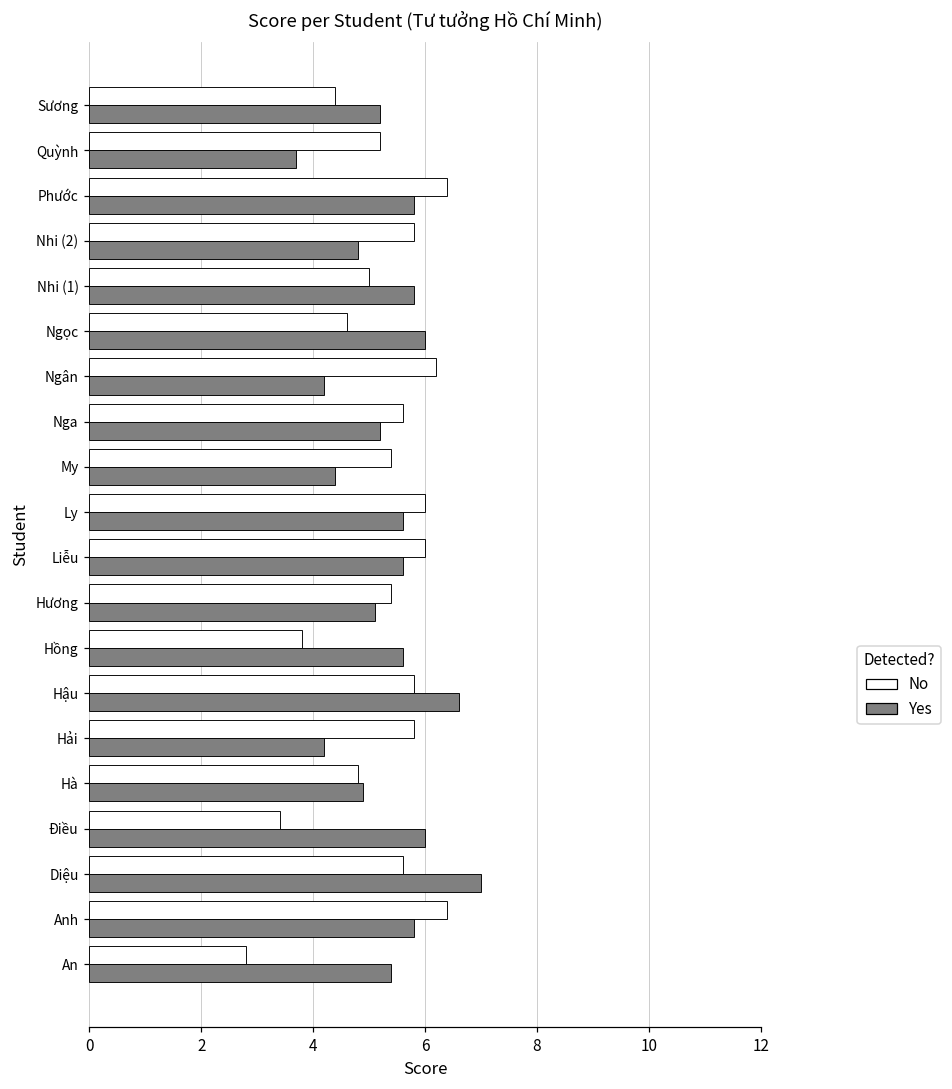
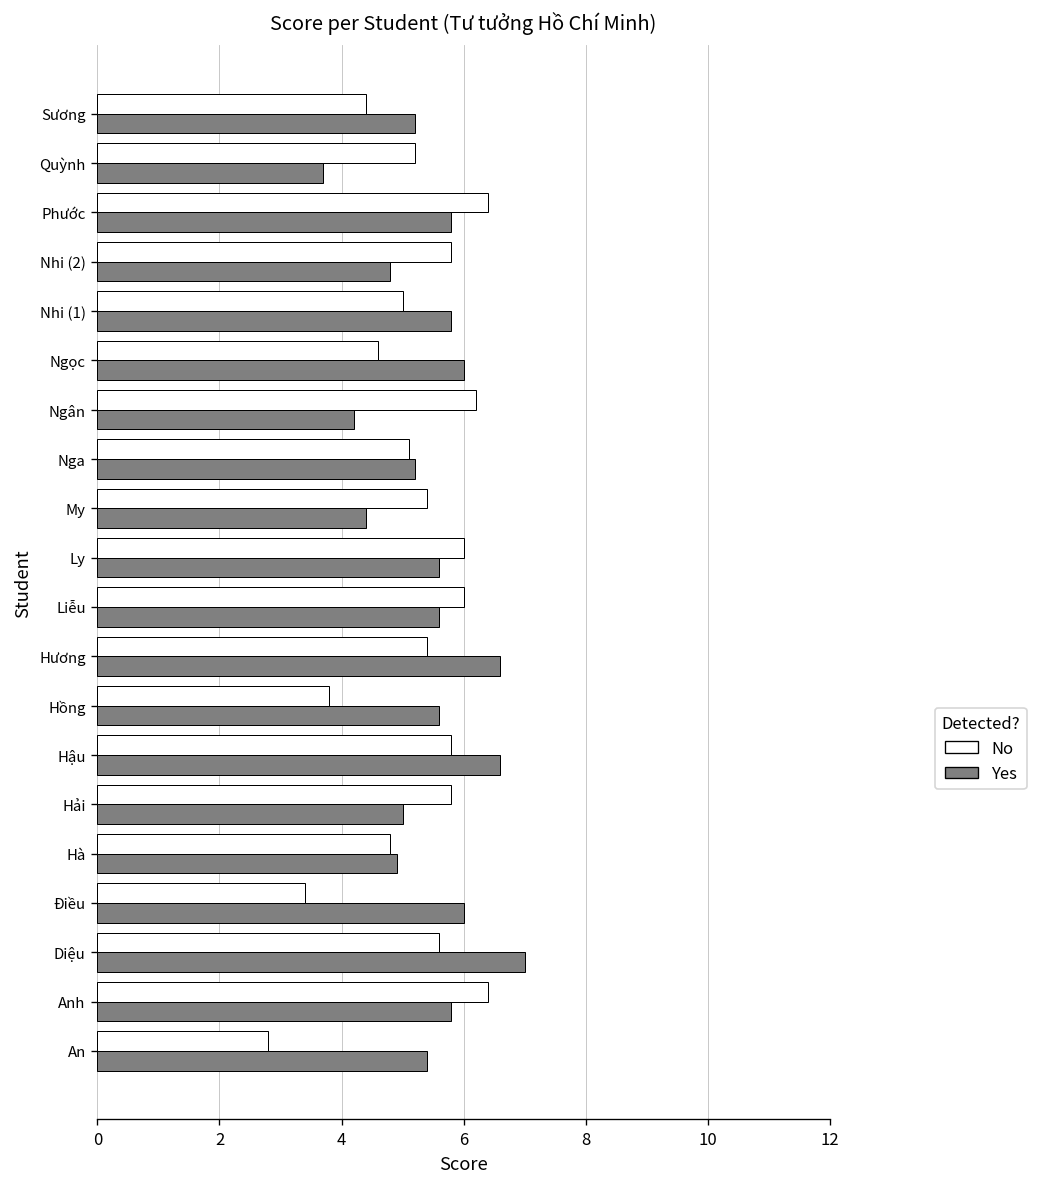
No, Nga: 5.6 -> 5.1
Yes, Hương: 5.1 -> 6.6
Yes, Hải: 4.2 -> 5.0
